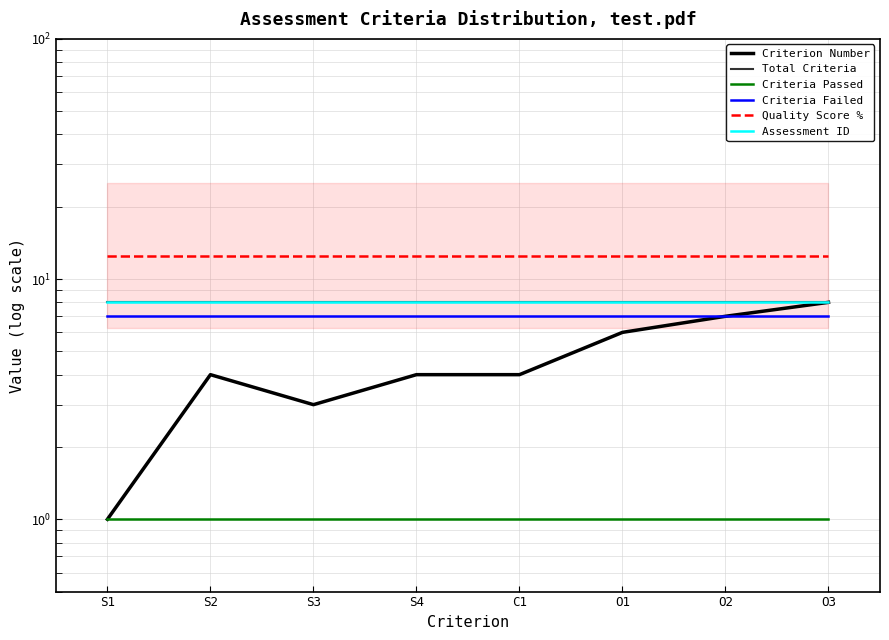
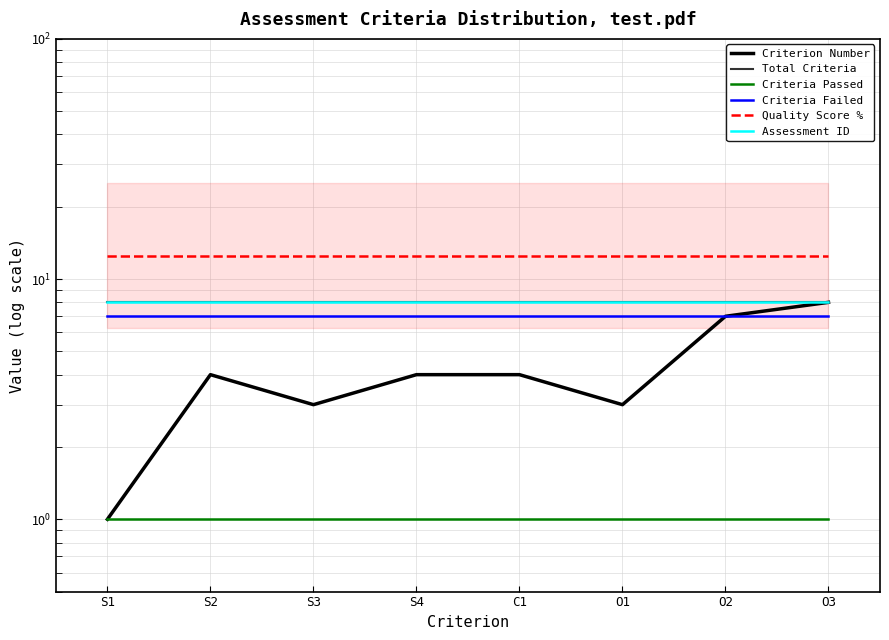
Criterion Number, O1: 6 -> 3
